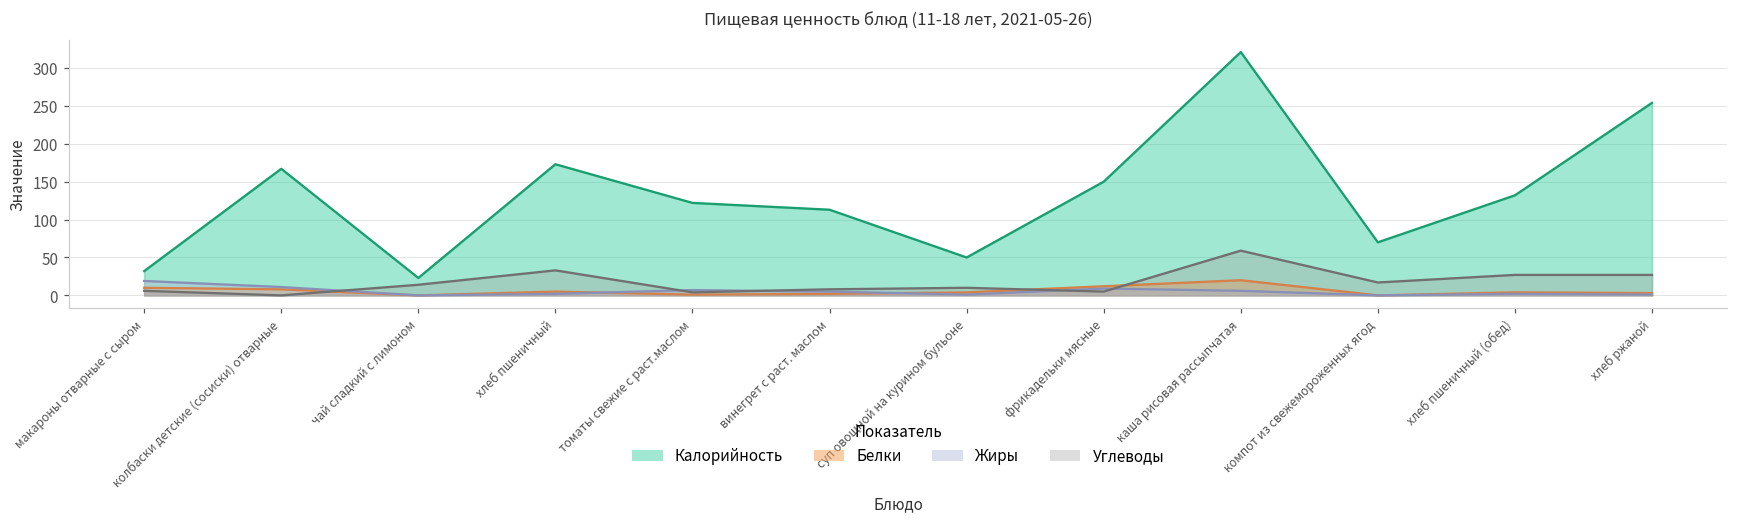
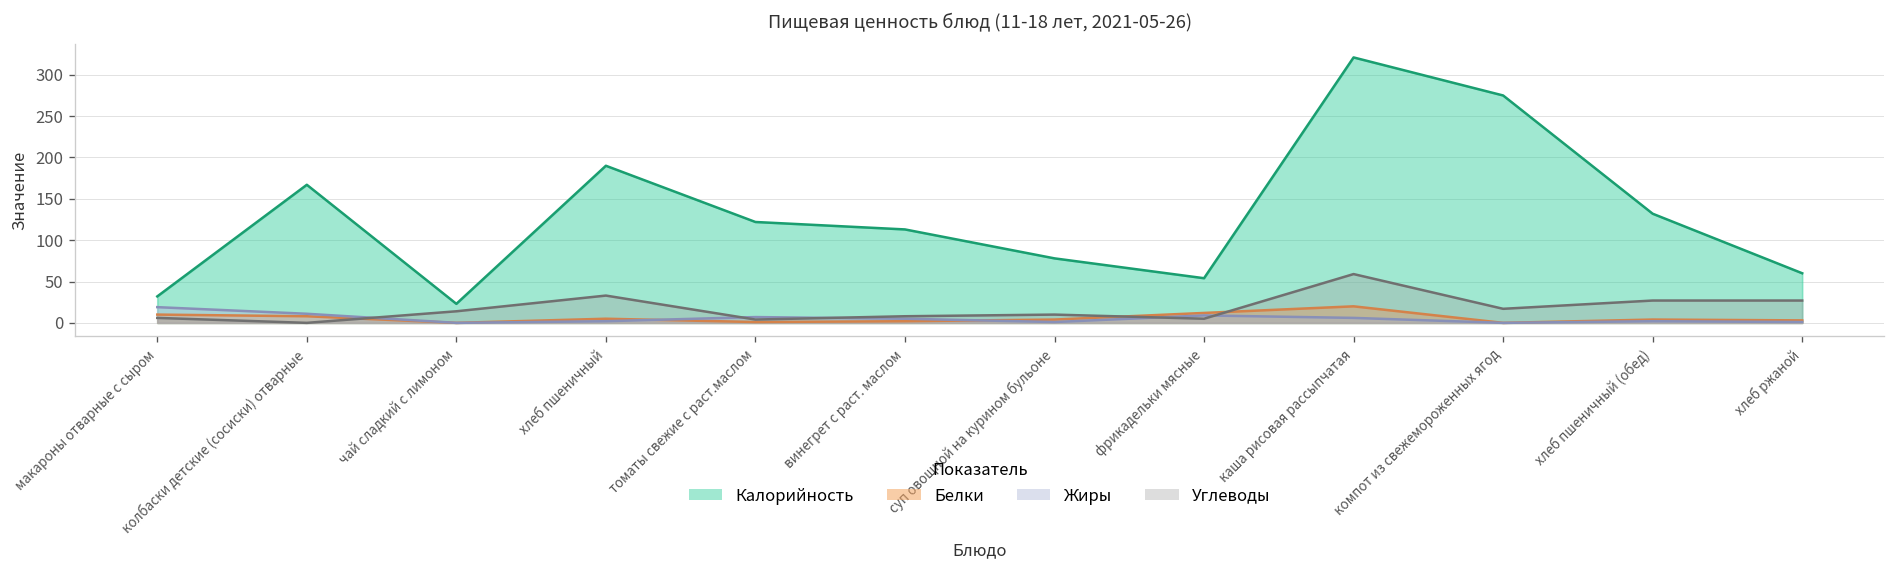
Калорийность, хлеб пшеничный: 170 -> 190
Калорийность, суп овощной на курином бульоне: 50 -> 80
Калорийность, фрикадельки мясные: 150 -> 50
Калорийность, компот из свежемороженных ягод: 70 -> 280
Калорийность, хлеб ржаной: 250 -> 60
